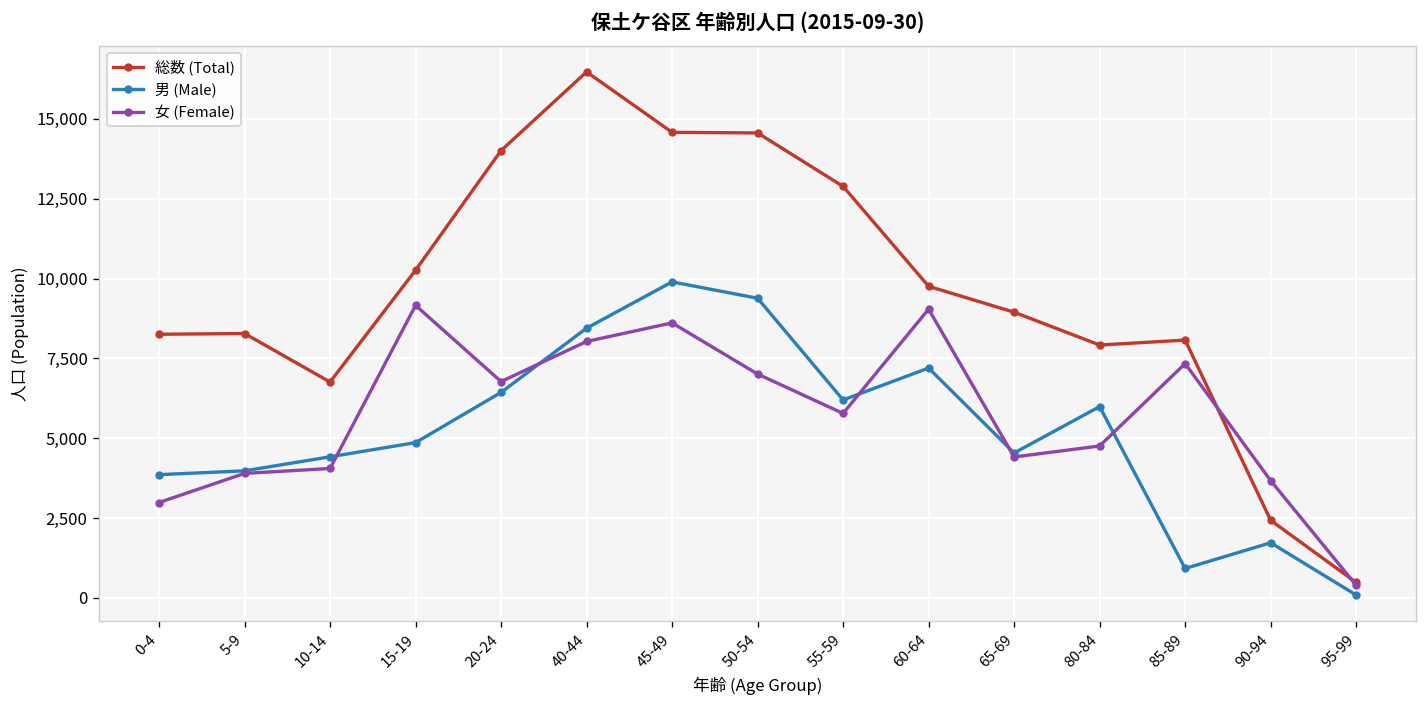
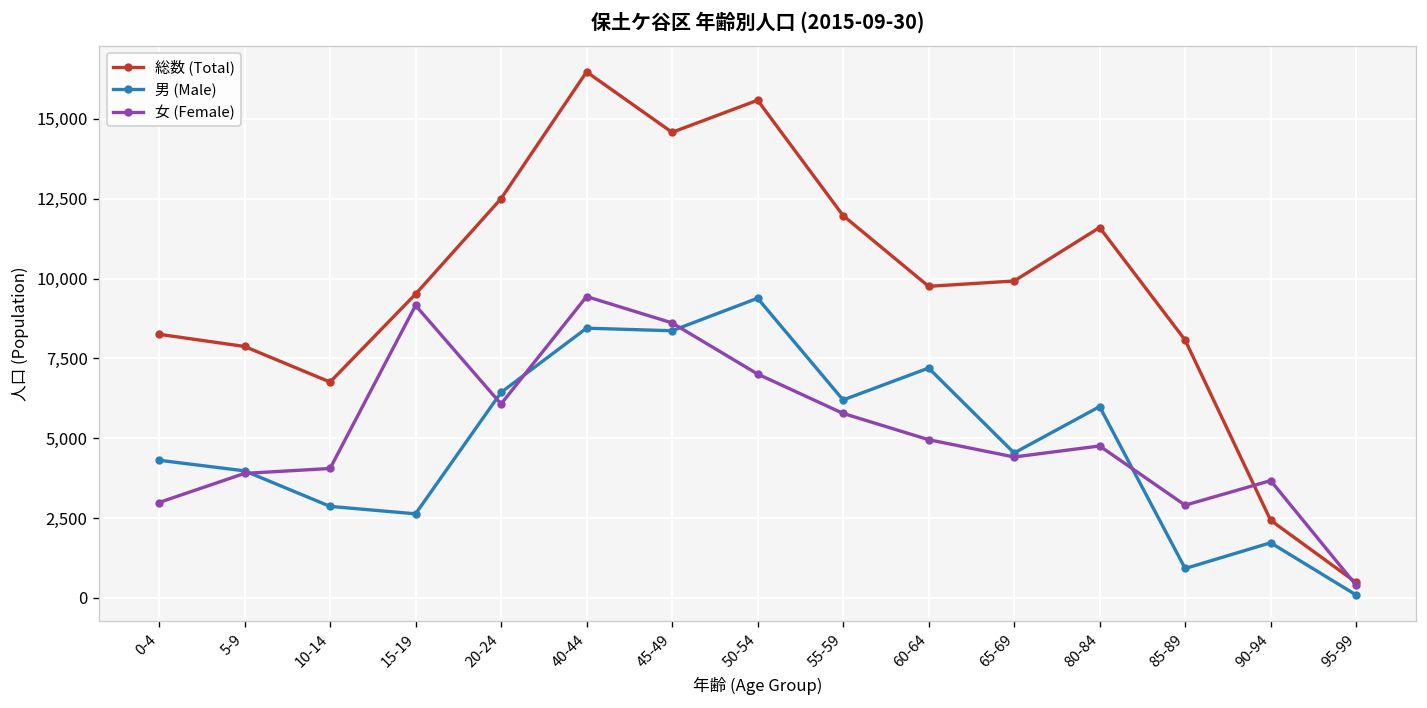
男 (Male), 0-4: 3,900 -> 4,300
総数 (Total), 5-9: 8,300 -> 7,900
男 (Male), 10-14: 4,400 -> 2,900
総数 (Total), 15-19: 10,300 -> 9,500
男 (Male), 15-19: 4,900 -> 2,600
総数 (Total), 20-24: 14,000 -> 12,500
女 (Female), 20-24: 6,800 -> 6,100
女 (Female), 40-44: 8,000 -> 9,400
男 (Male), 45-49: 9,900 -> 8,400
総数 (Total), 50-54: 14,600 -> 15,600
総数 (Total), 55-59: 12,900 -> 12,000
女 (Female), 60-64: 9,000 -> 5,000
総数 (Total), 65-69: 8,900 -> 9,900
総数 (Total), 80-84: 7,900 -> 11,600
女 (Female), 85-89: 7,300 -> 2,900
